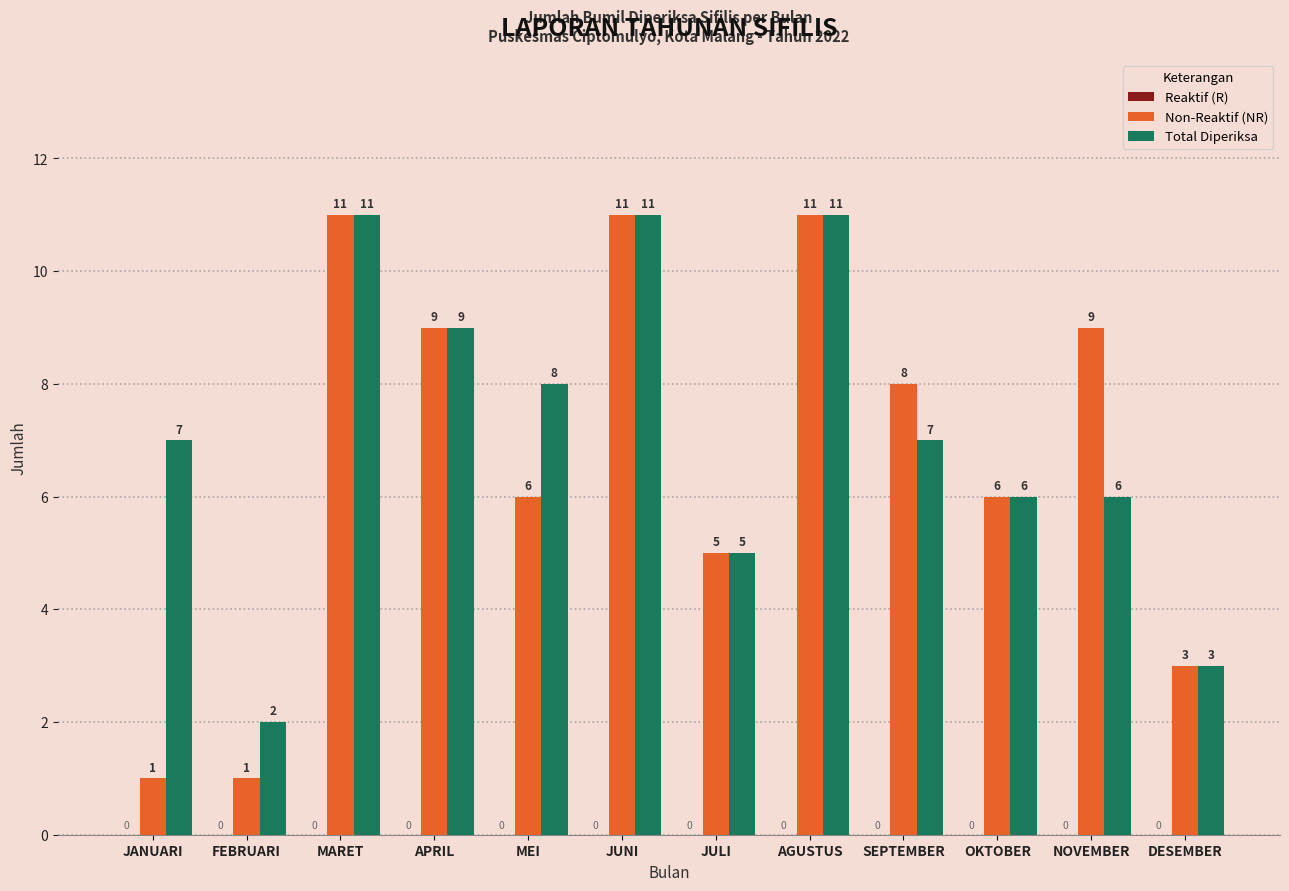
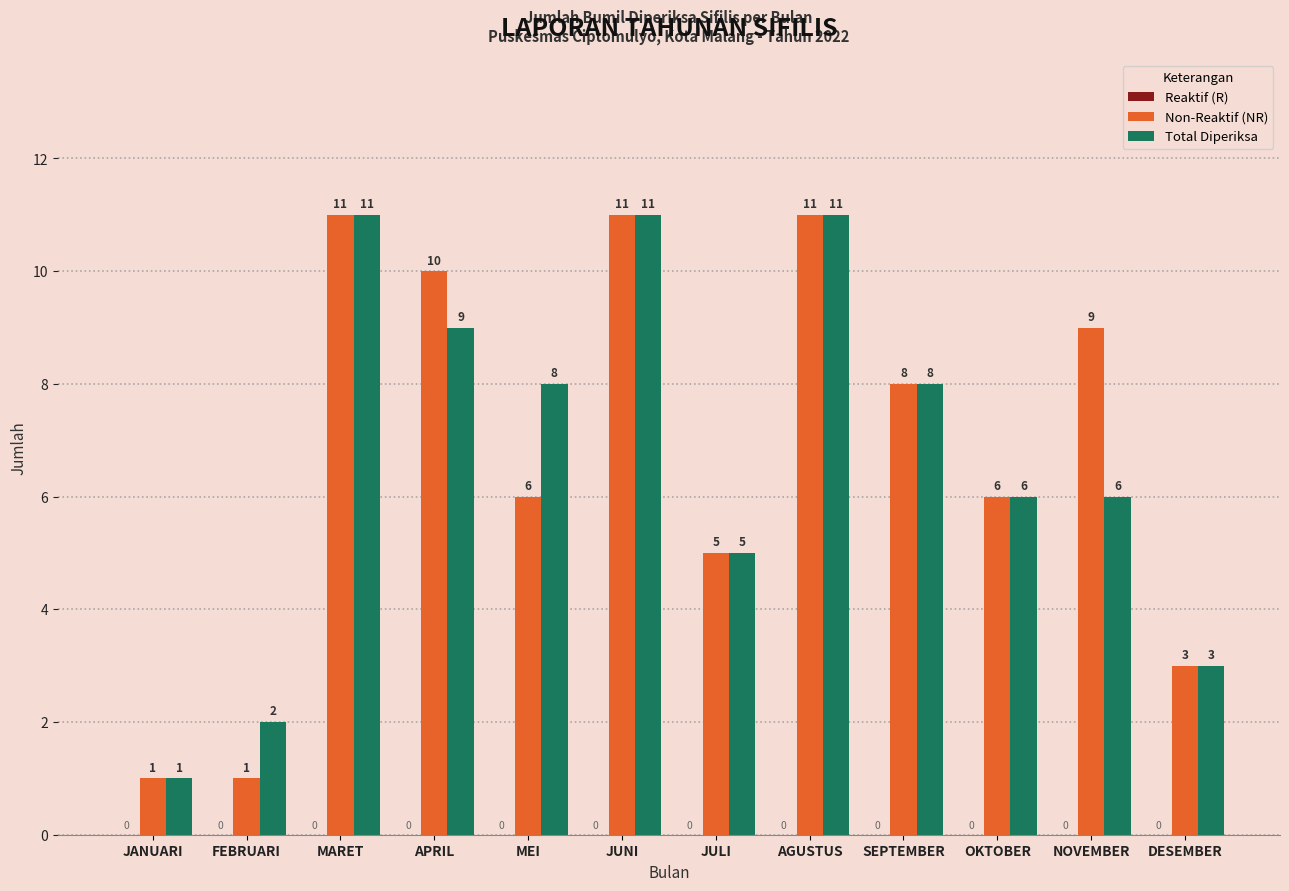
Total Diperiksa, JANUARI: 7 -> 1
Non-Reaktif (NR), APRIL: 9 -> 10
Total Diperiksa, SEPTEMBER: 7 -> 8
